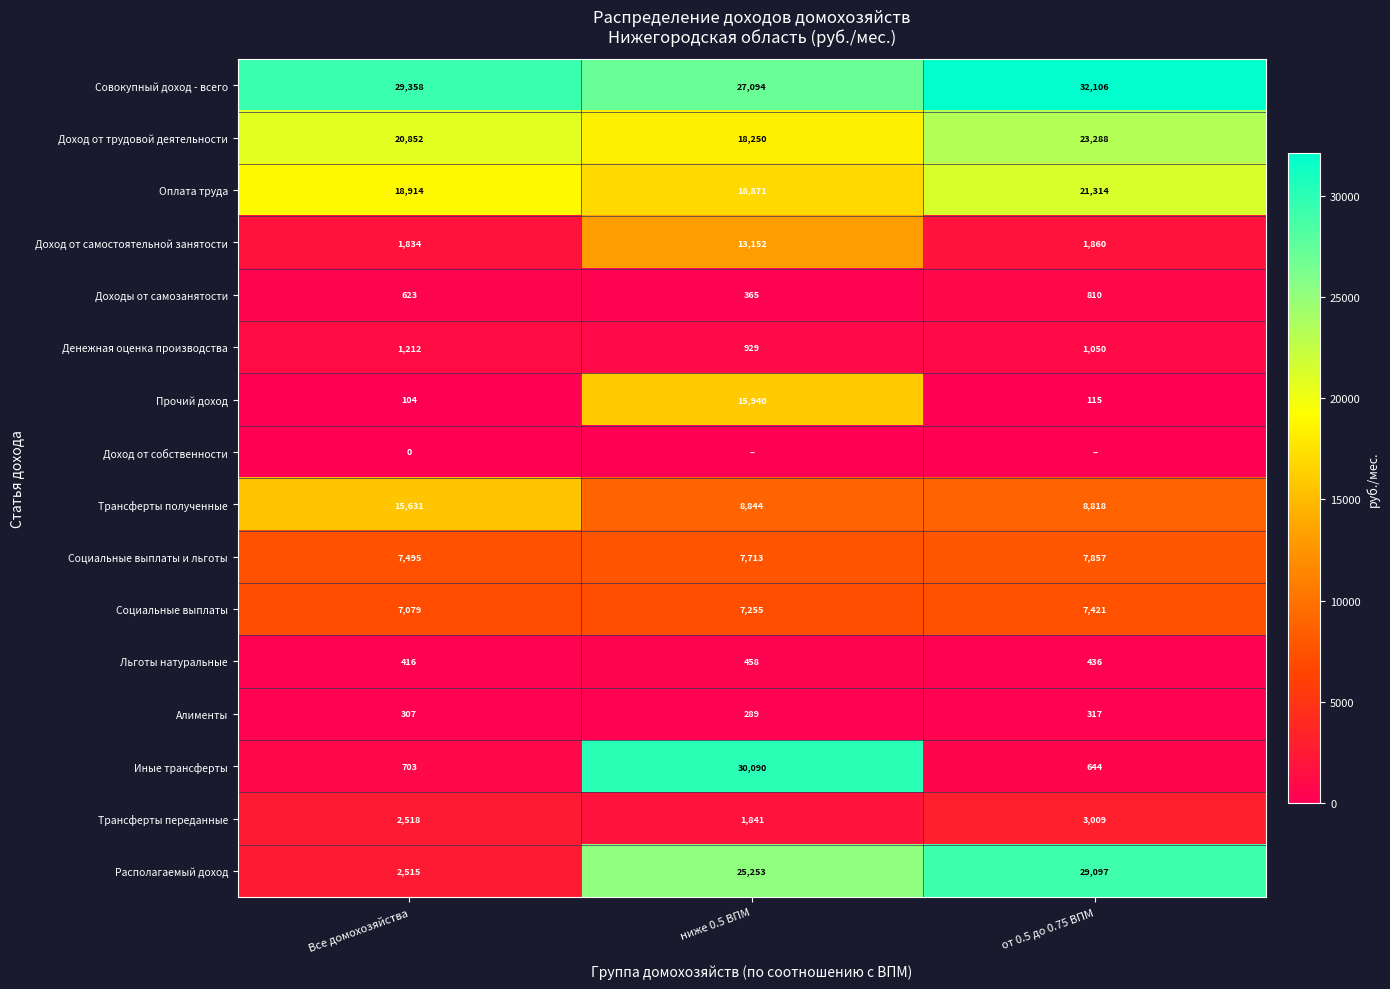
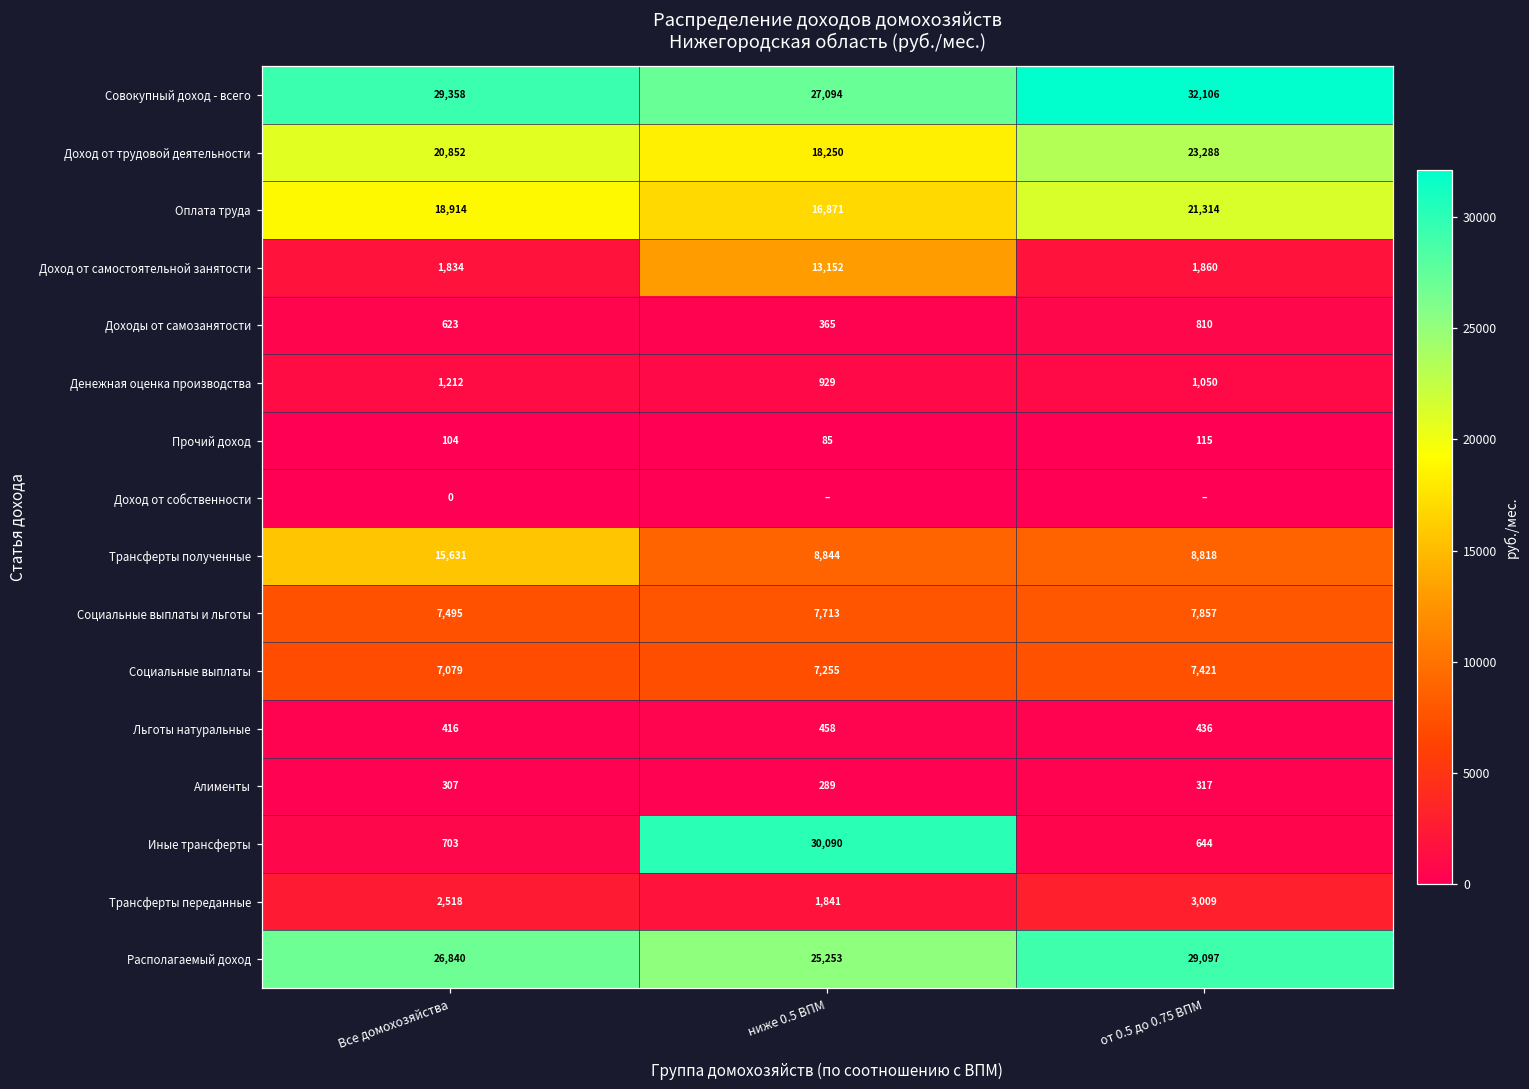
Прочий доход, ниже 0.5 ВПМ: 15,940 -> 85
Располагаемый доход, Все домохозяйства: 2,515 -> 26,840
